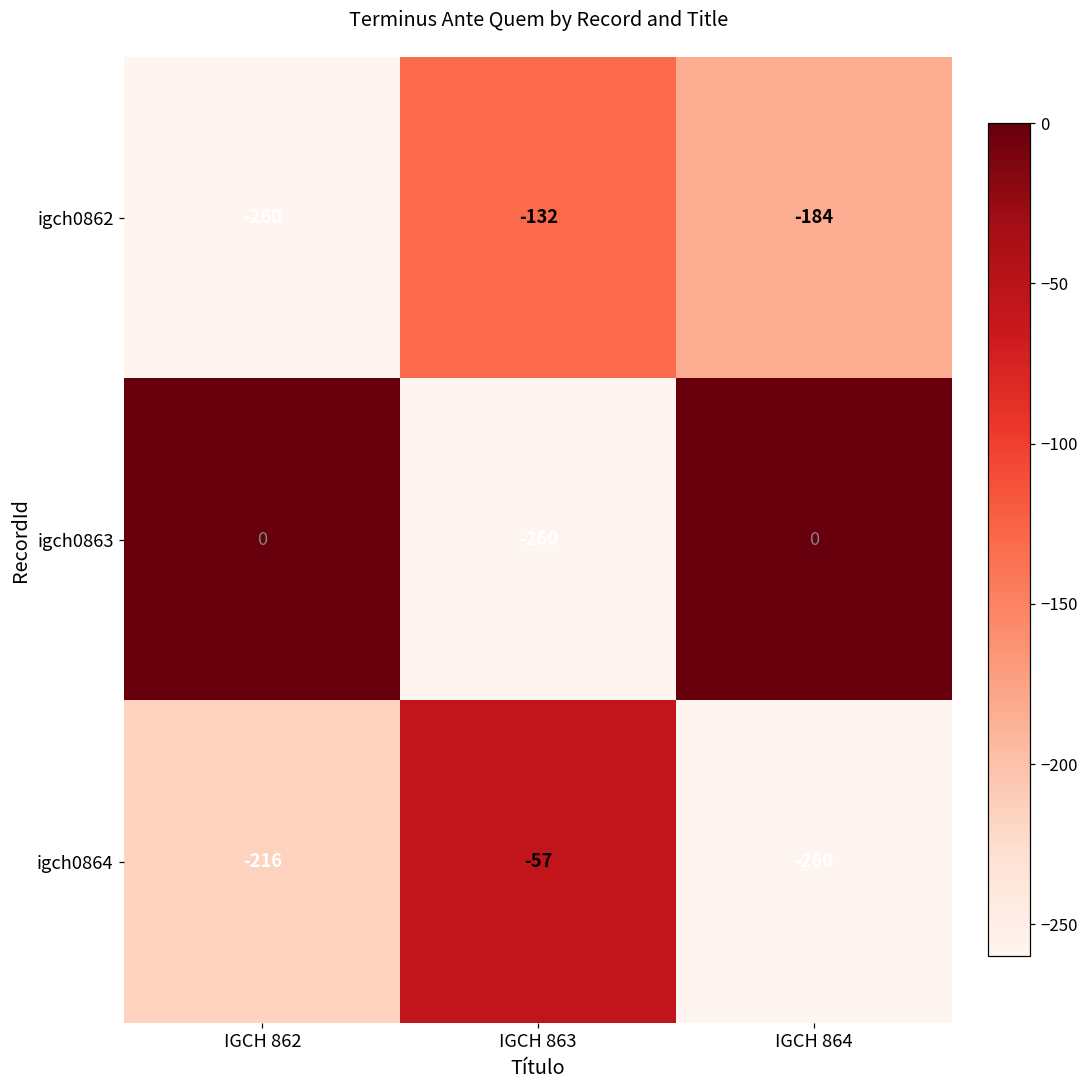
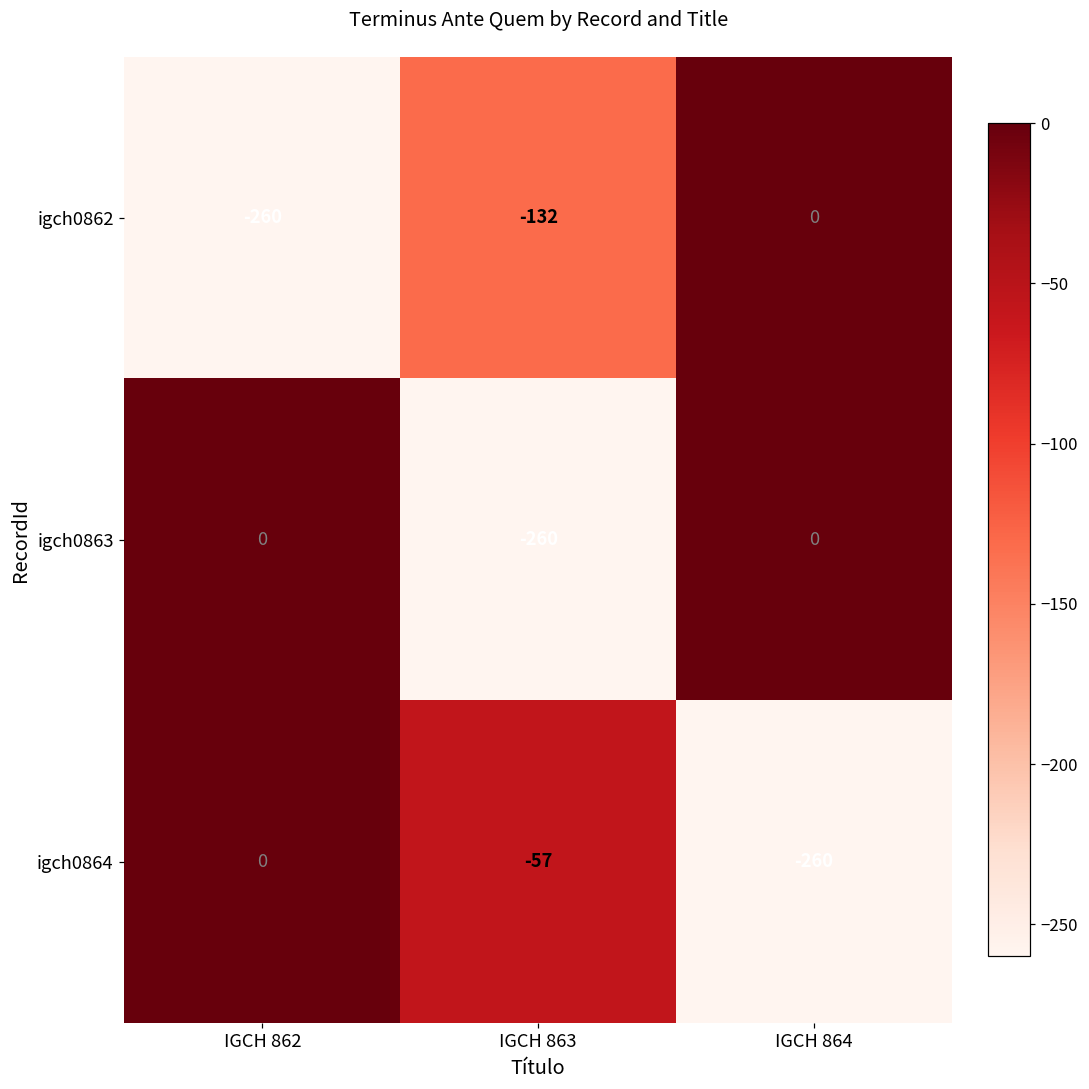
igch0862, IGCH 864: -184 -> 0
igch0864, IGCH 862: -216 -> 0
